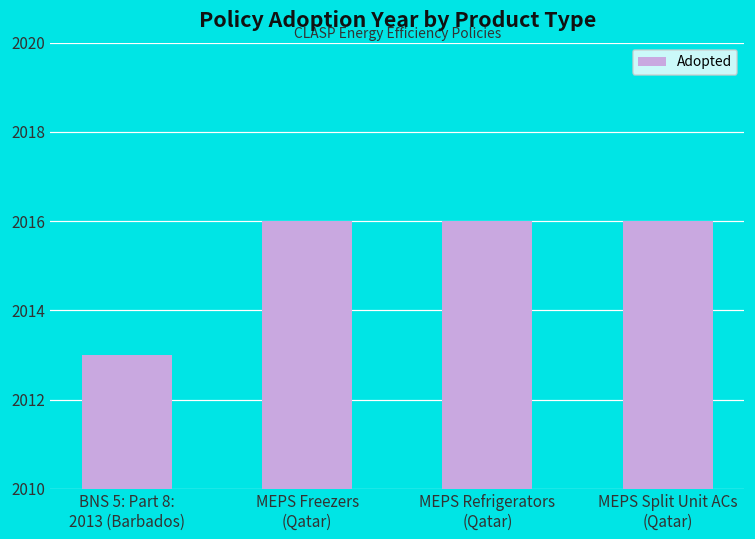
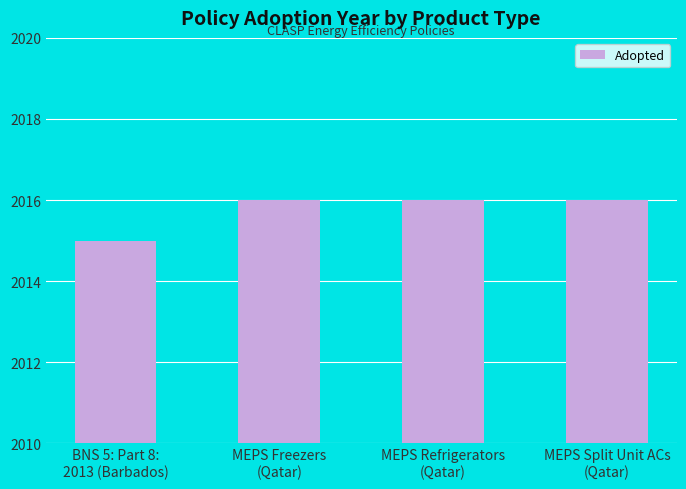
BNS 5: Part 8: 2013 (Barbados): 2013 -> 2015
